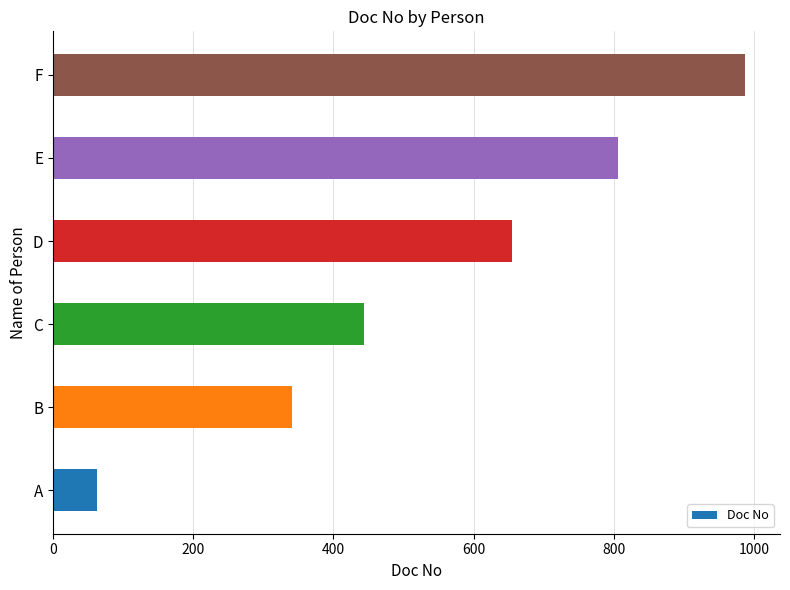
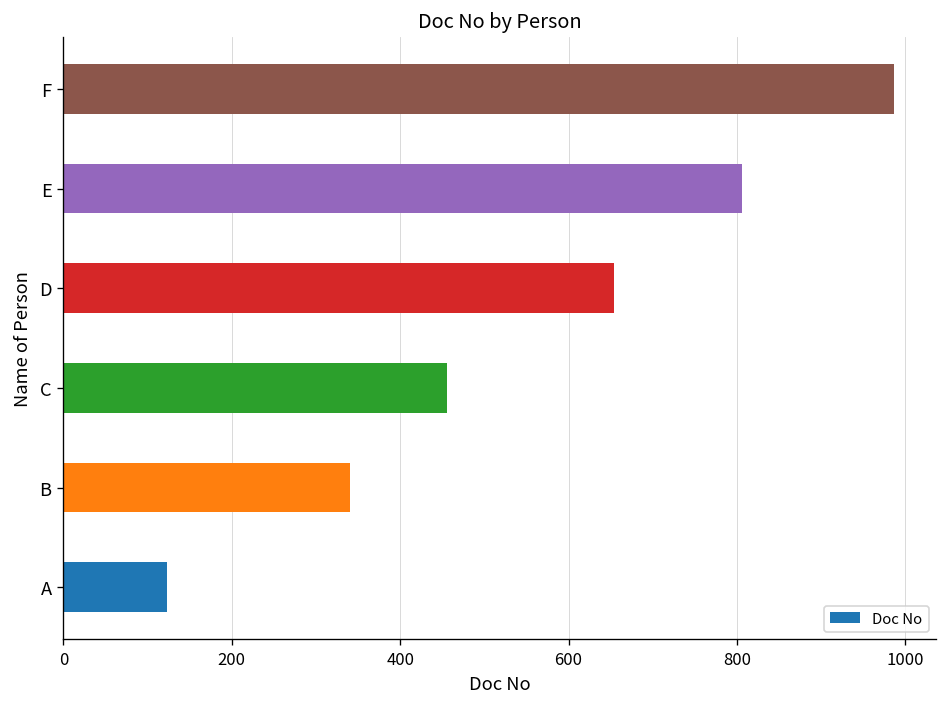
C: 440 -> 460
A: 60 -> 120
